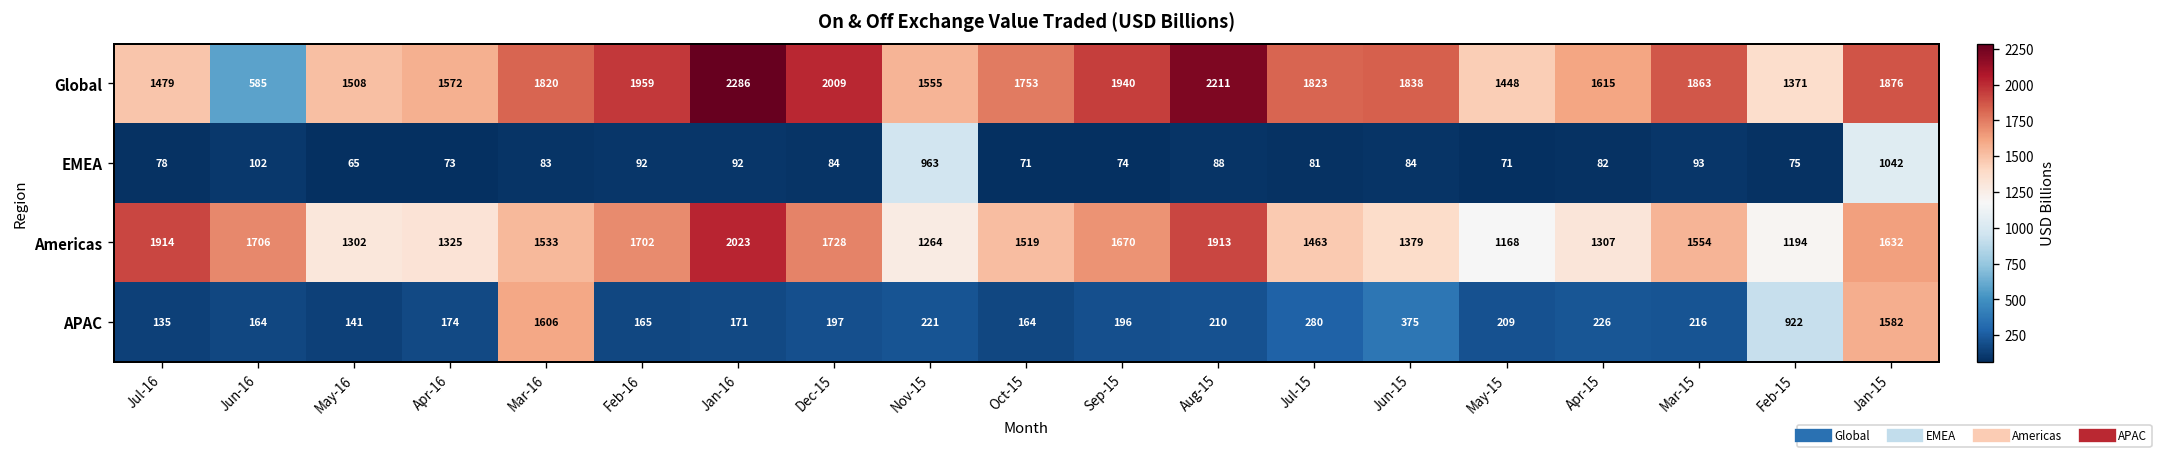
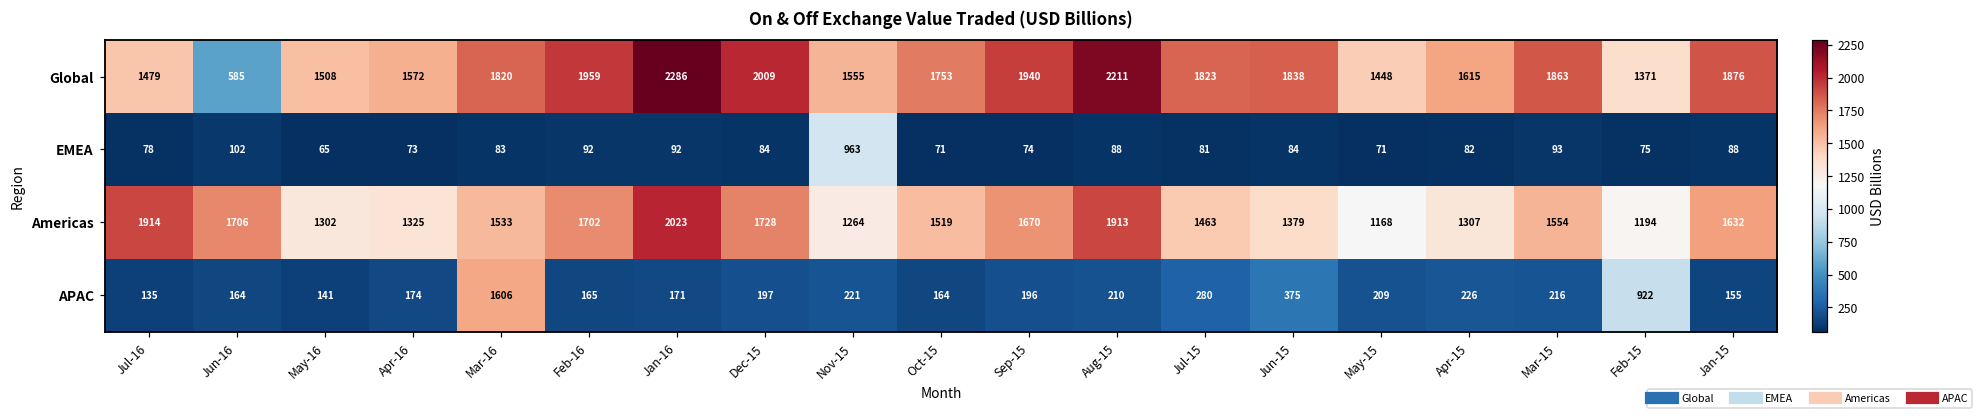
EMEA, Jan-15: 1042 -> 88
APAC, Jan-15: 1582 -> 155
